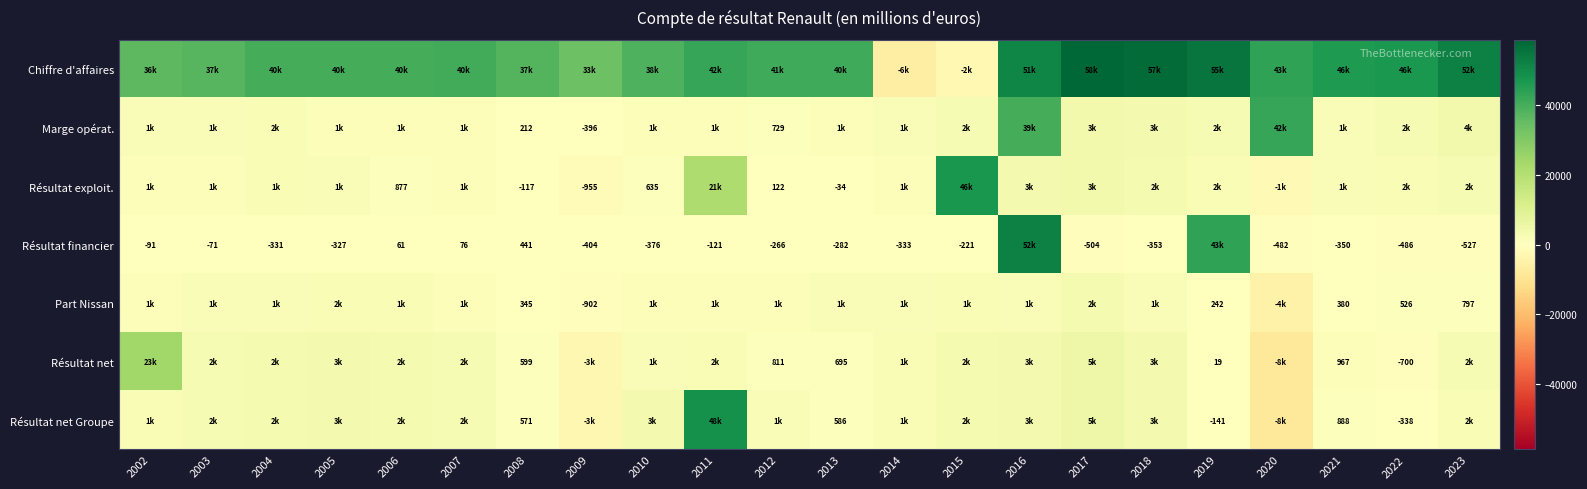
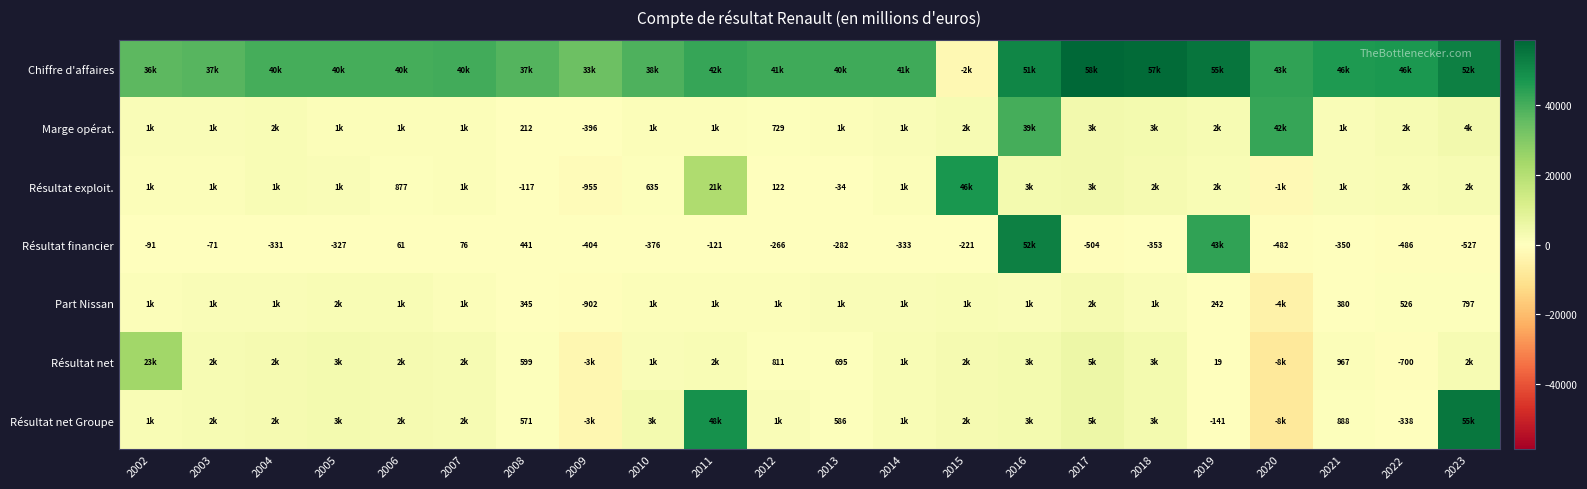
Chiffre d'affaires, 2014: -6k -> 41k
Résultat net Groupe, 2023: 2k -> 55k
